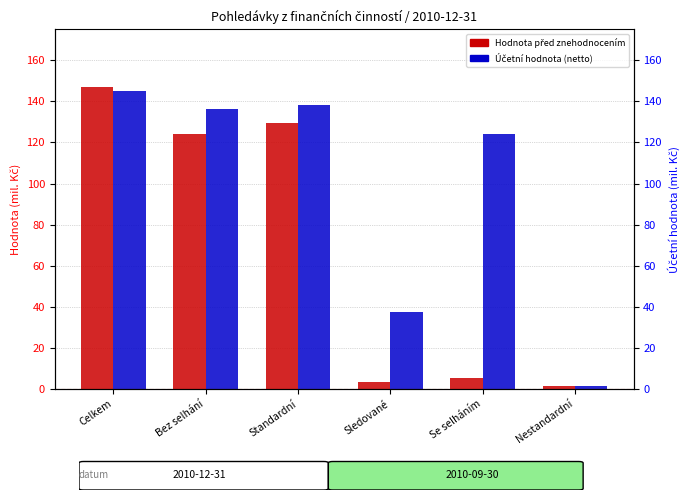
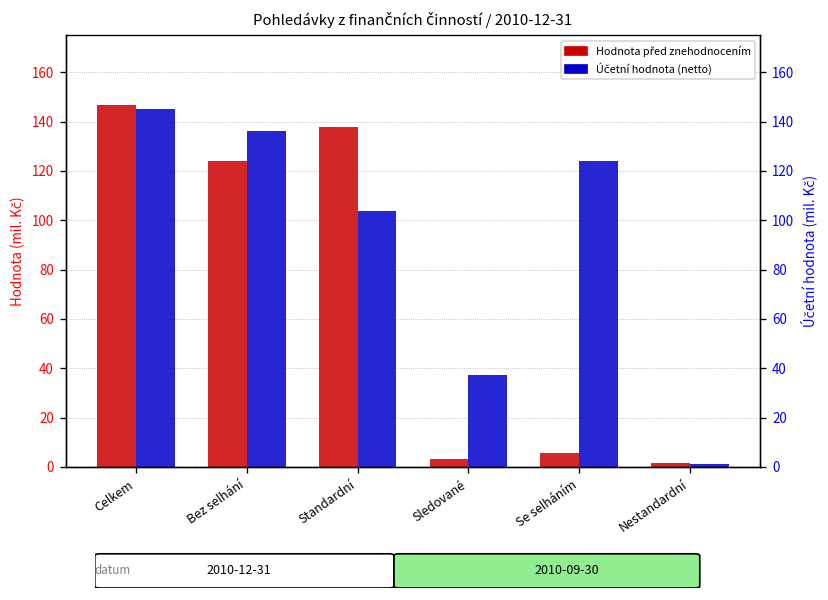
Hodnota před znehodnocením, Standardní: 130 -> 138
Účetní hodnota (netto), Standardní: 138 -> 104
